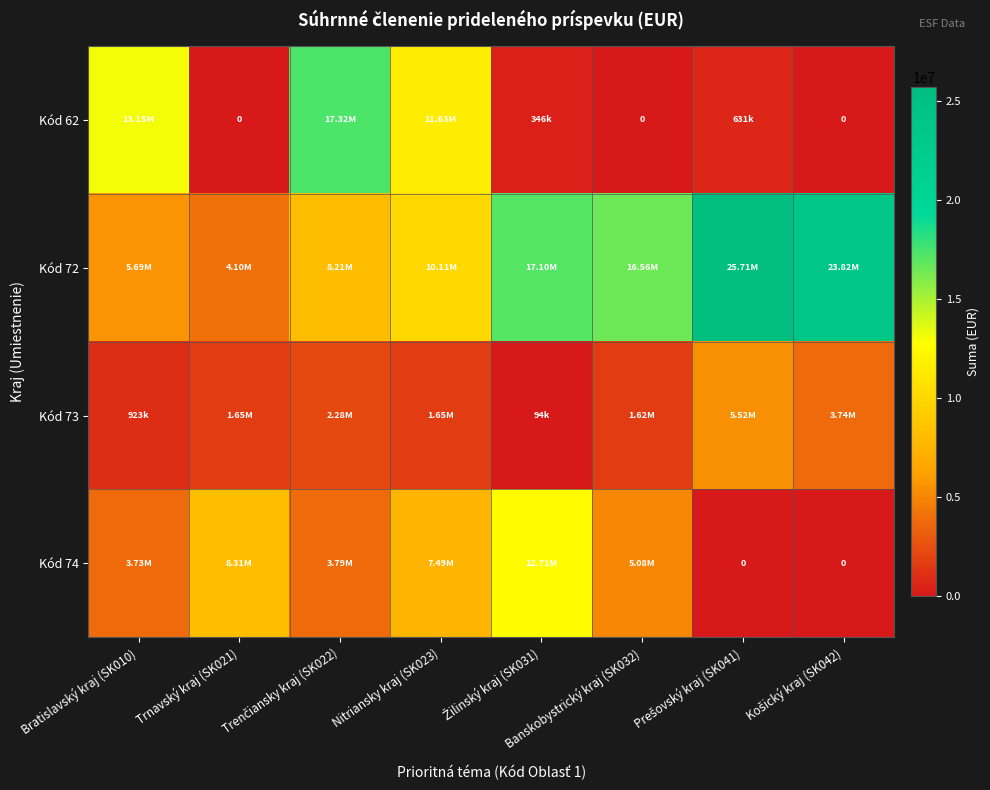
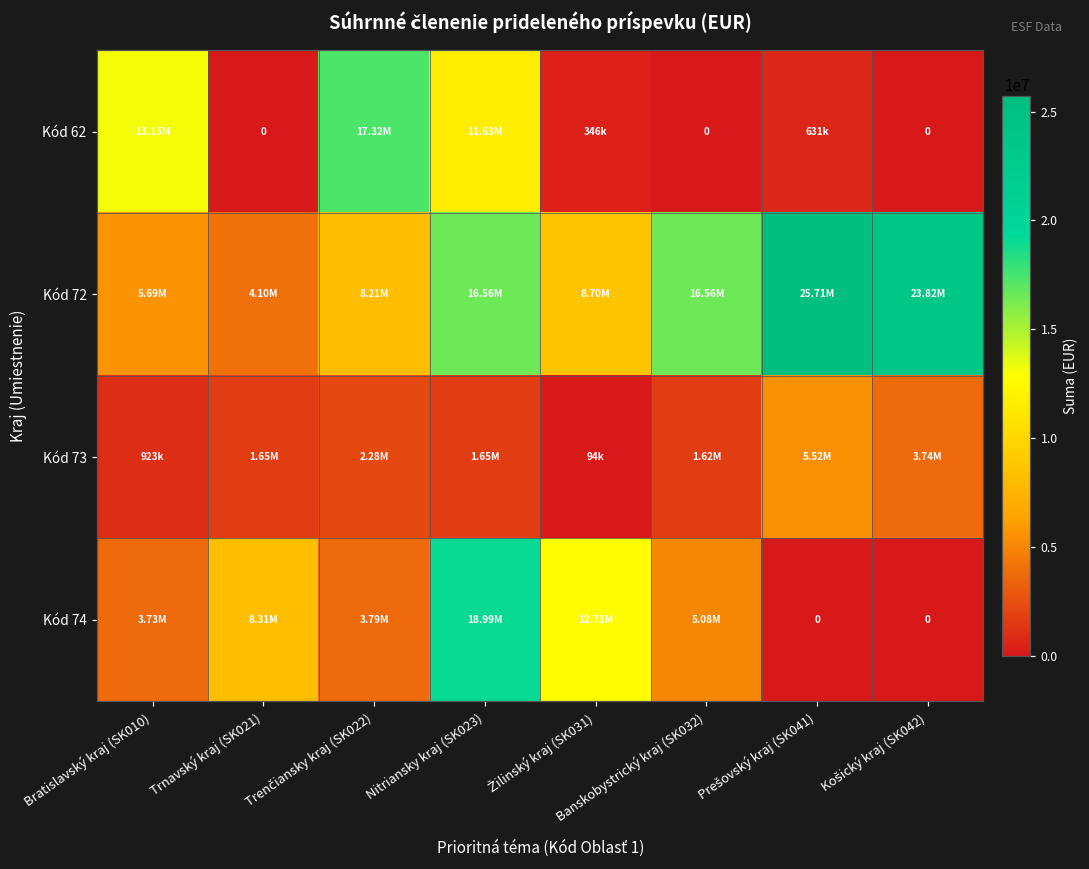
Kód 72, Nitriansky kraj (SK023): 10.11M -> 16.56M
Kód 72, Žilinský kraj (SK031): 17.10M -> 8.70M
Kód 74, Nitriansky kraj (SK023): 7.49M -> 18.99M
